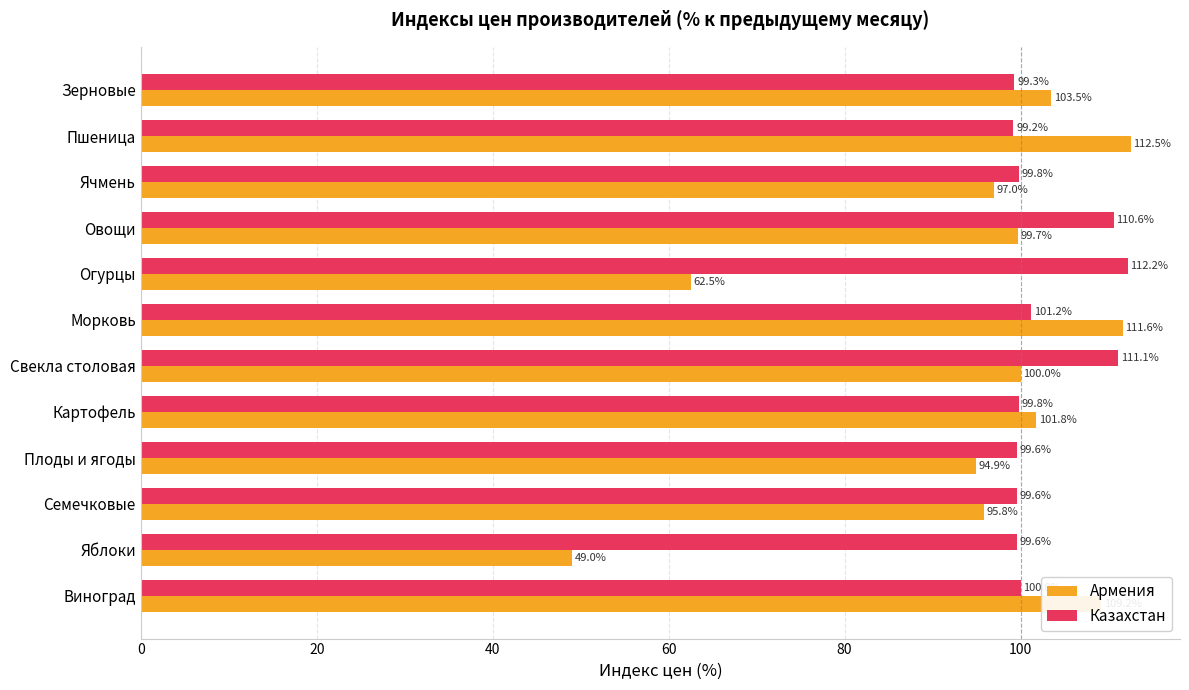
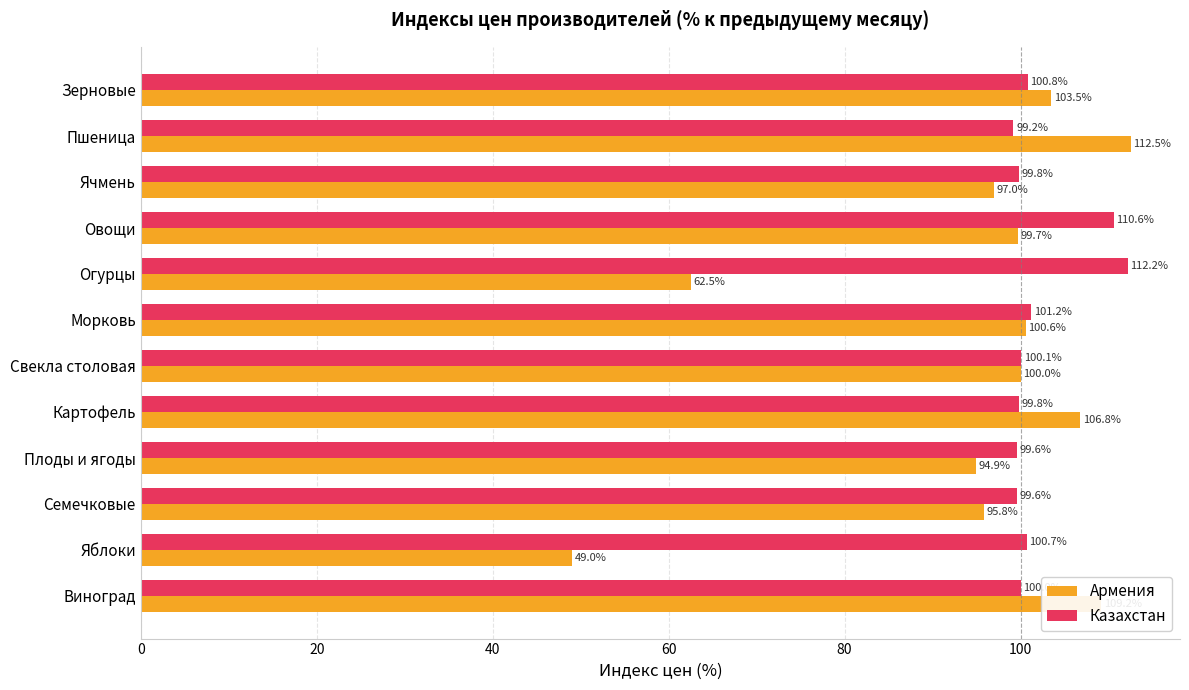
Казахстан, Зерновые: 99.3% -> 100.8%
Армения, Морковь: 111.6% -> 100.6%
Казахстан, Свекла столовая: 111.1% -> 100.1%
Армения, Картофель: 101.8% -> 106.8%
Казахстан, Яблоки: 99.6% -> 100.7%
